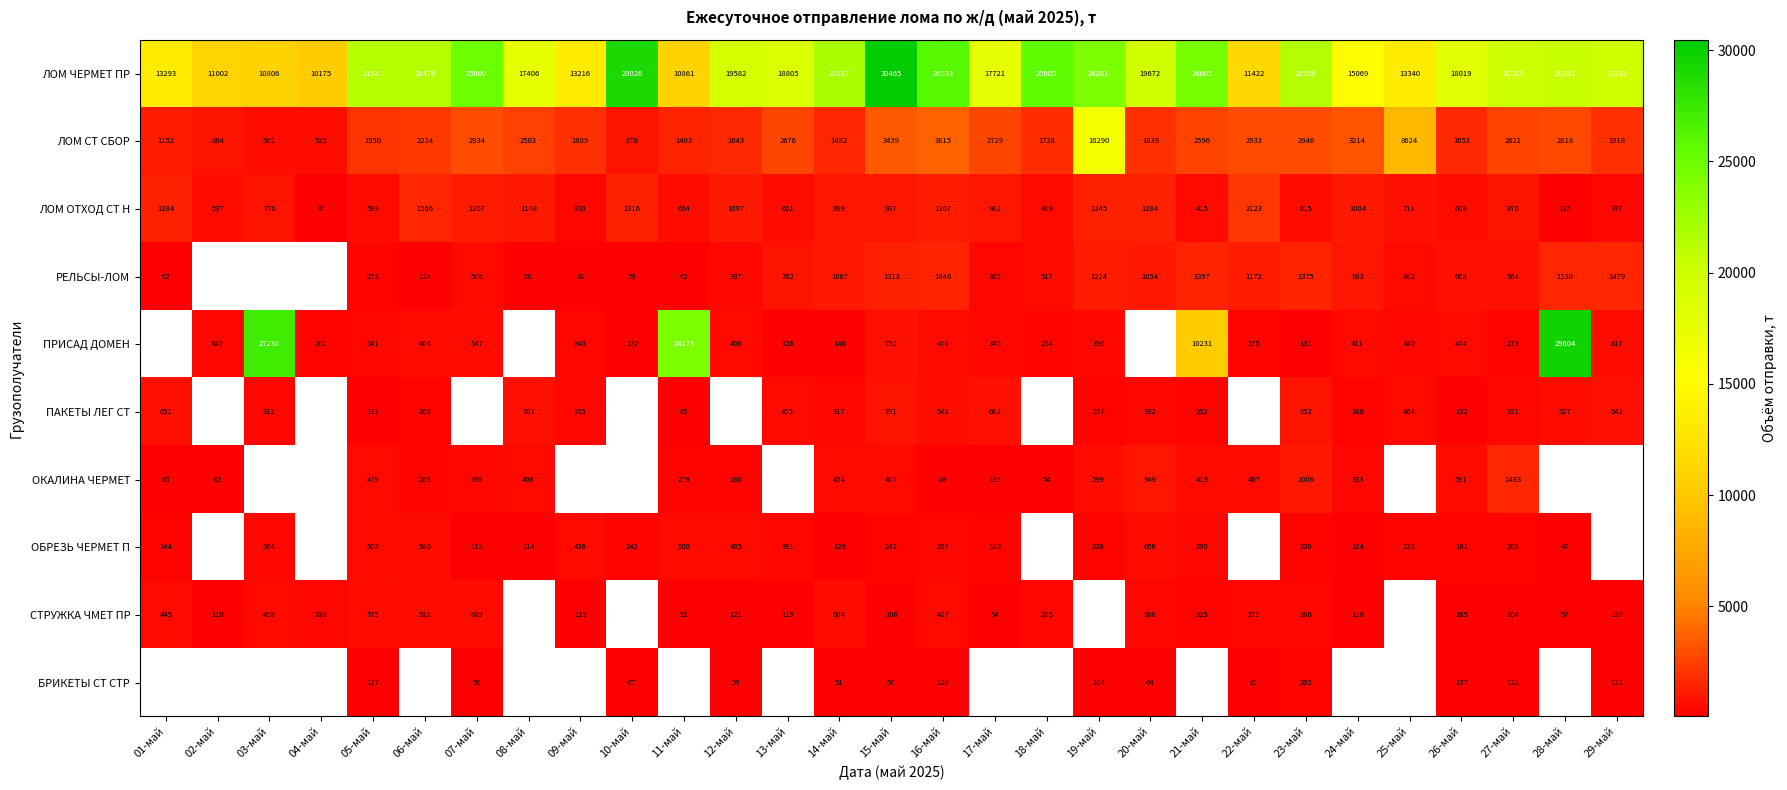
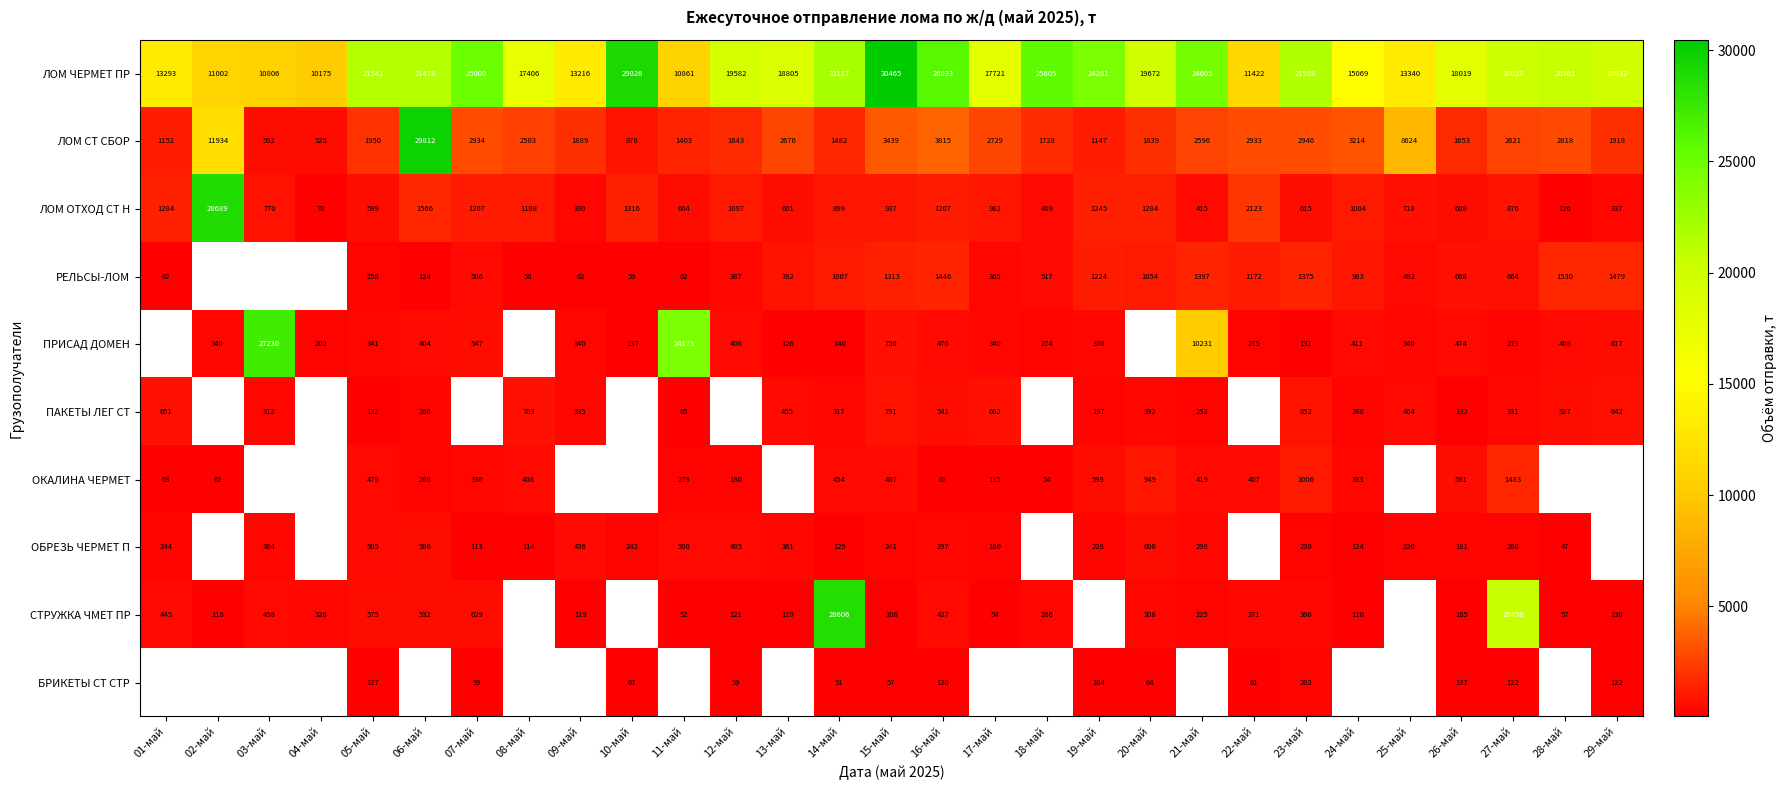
ЛОМ СТ СБОР, 02-май: 864 -> 11934
ЛОМ СТ СБОР, 06-май: 2224 -> 29812
ЛОМ СТ СБОР, 19-май: 16290 -> 1147
ЛОМ ОТХОД СТ Н, 02-май: 597 -> 28689
ПРИСАД ДОМЕН, 28-май: 29604 -> 408
СТРУЖКА ЧМЕТ ПР, 14-май: 604 -> 28606
СТРУЖКА ЧМЕТ ПР, 27-май: 104 -> 20498
